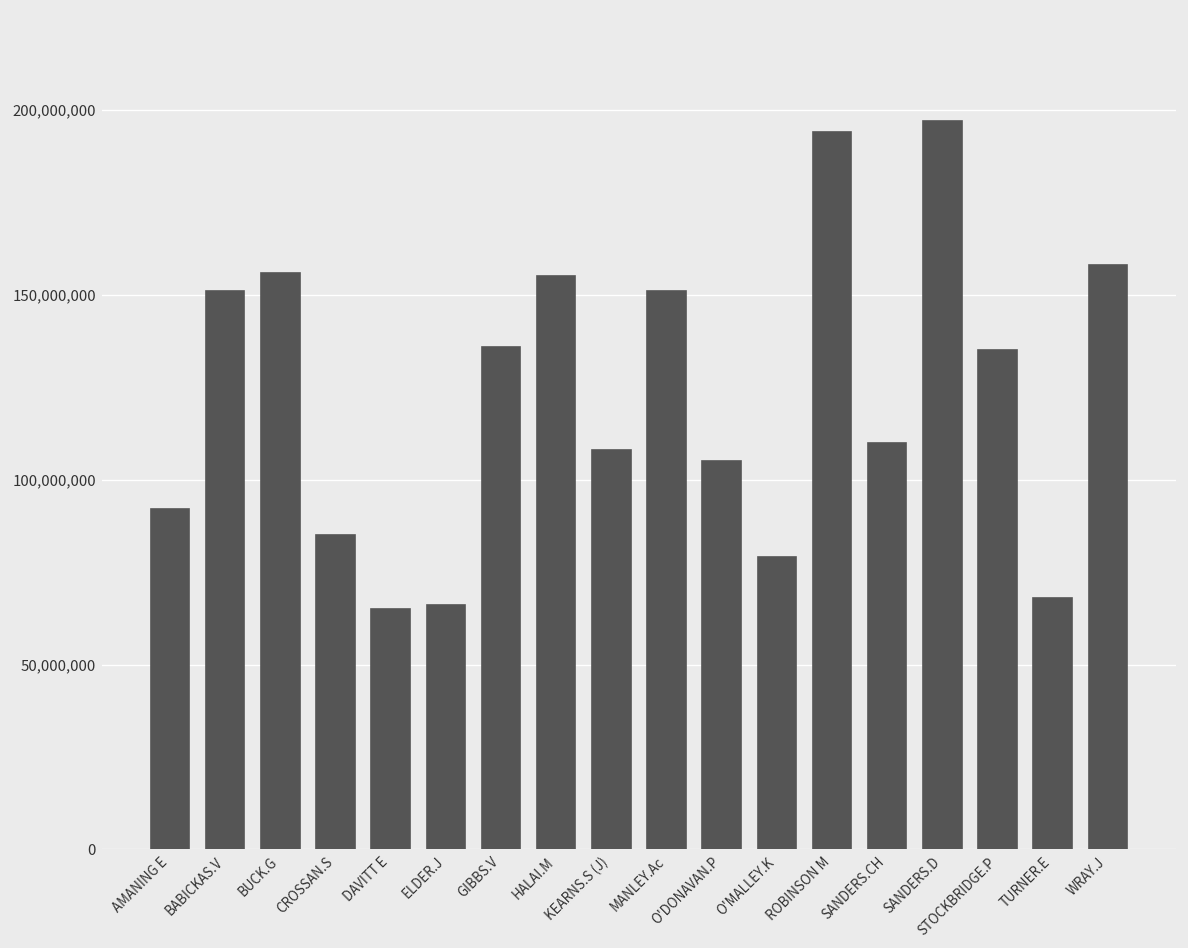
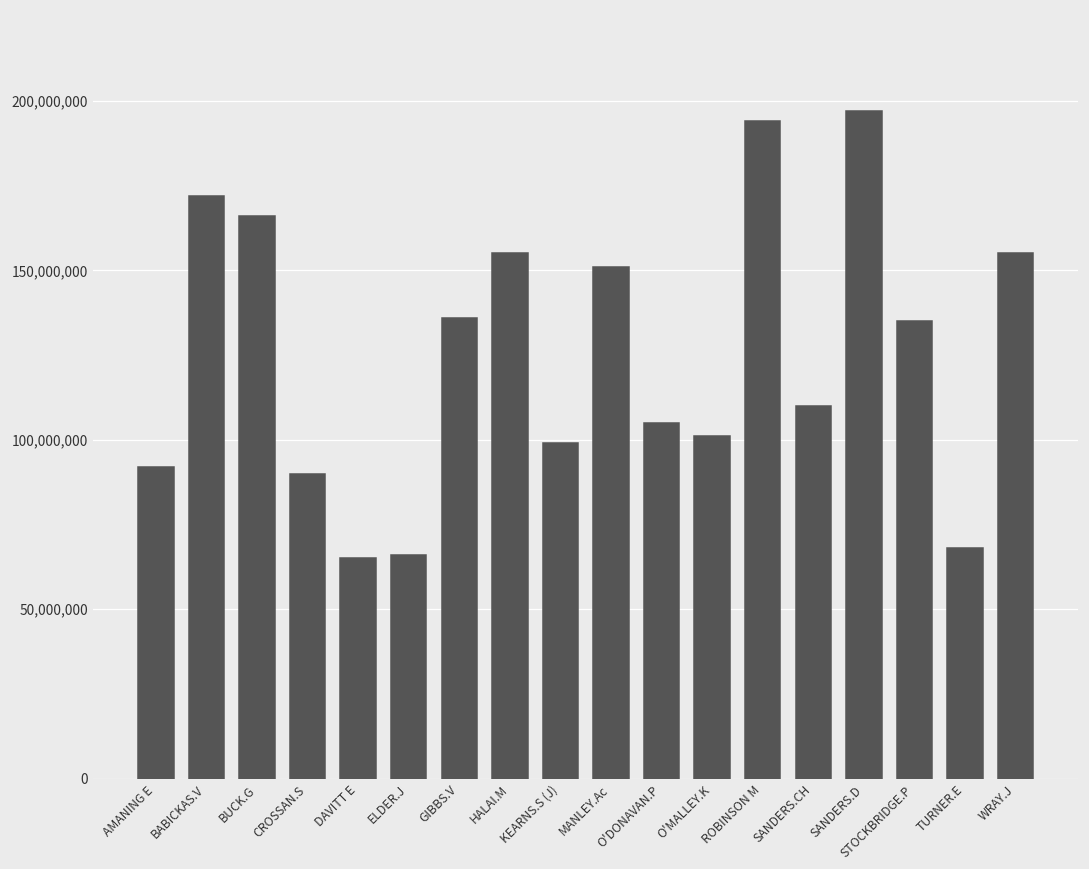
BABICKAS.V: 151,000,000 -> 172,000,000
BUCK.G: 156,000,000 -> 166,000,000
CROSSAN.S: 85,000,000 -> 90,000,000
KEARNS.S (J): 108,000,000 -> 99,000,000
O'MALLEY.K: 79,000,000 -> 101,000,000
WRAY.J: 158,000,000 -> 155,000,000
